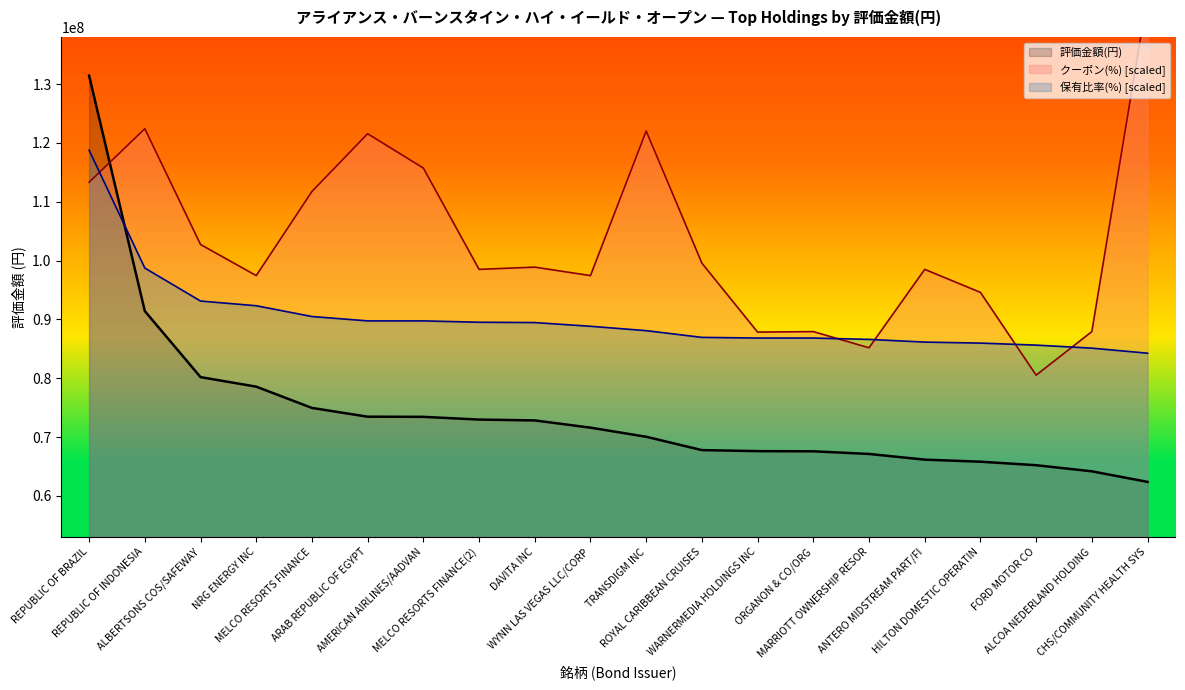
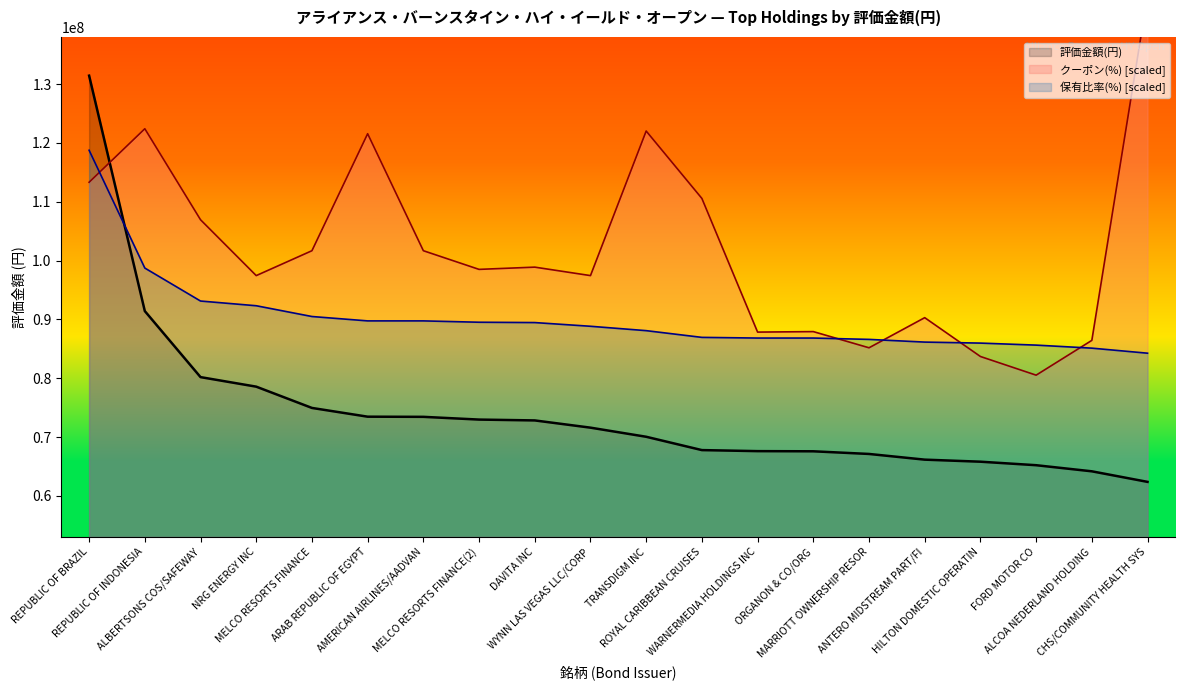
クーポン(%) [scaled], ALBERTSONS COS/SAFEWAY: 103000000 -> 107000000
クーポン(%) [scaled], MELCO RESORTS FINANCE: 112000000 -> 102000000
クーポン(%) [scaled], AMERICAN AIRLINES/AADVAN: 116000000 -> 102000000
クーポン(%) [scaled], ROYAL CARIBBEAN CRUISES: 100000000 -> 111000000
クーポン(%) [scaled], ANTERO MIDSTREAM PART/FI: 99000000 -> 90000000
クーポン(%) [scaled], HILTON DOMESTIC OPERATIN: 95000000 -> 84000000
クーポン(%) [scaled], ALCOA NEDERLAND HOLDING: 88000000 -> 86000000
